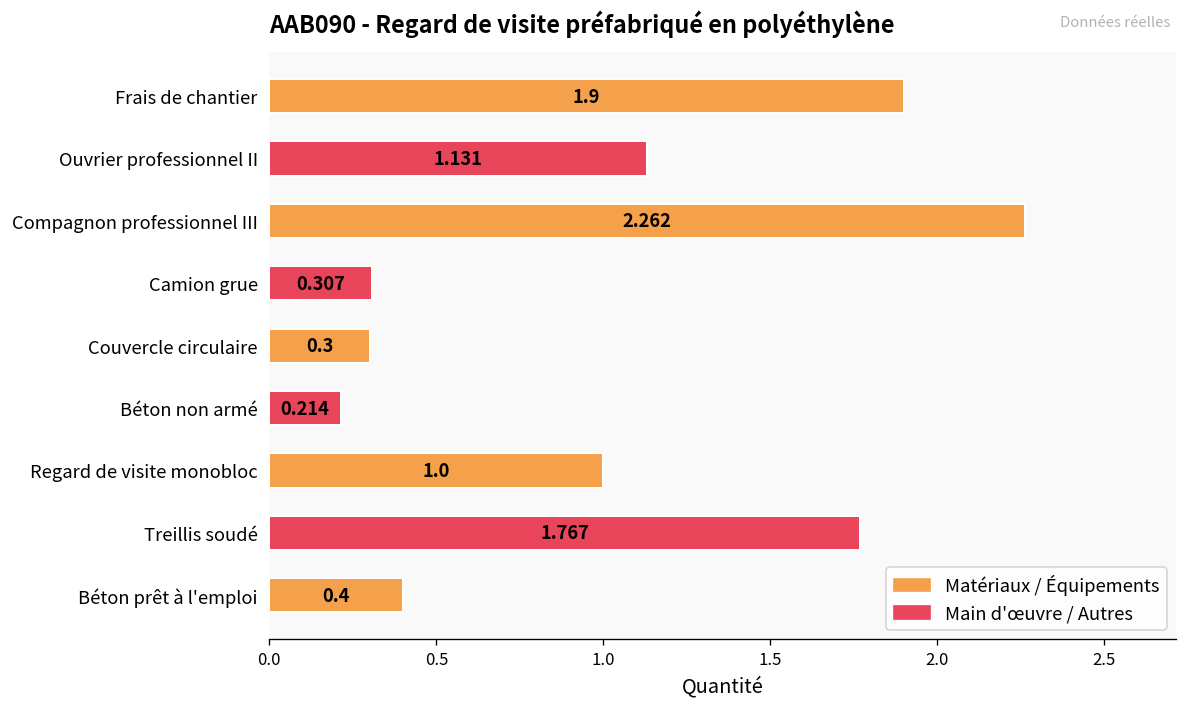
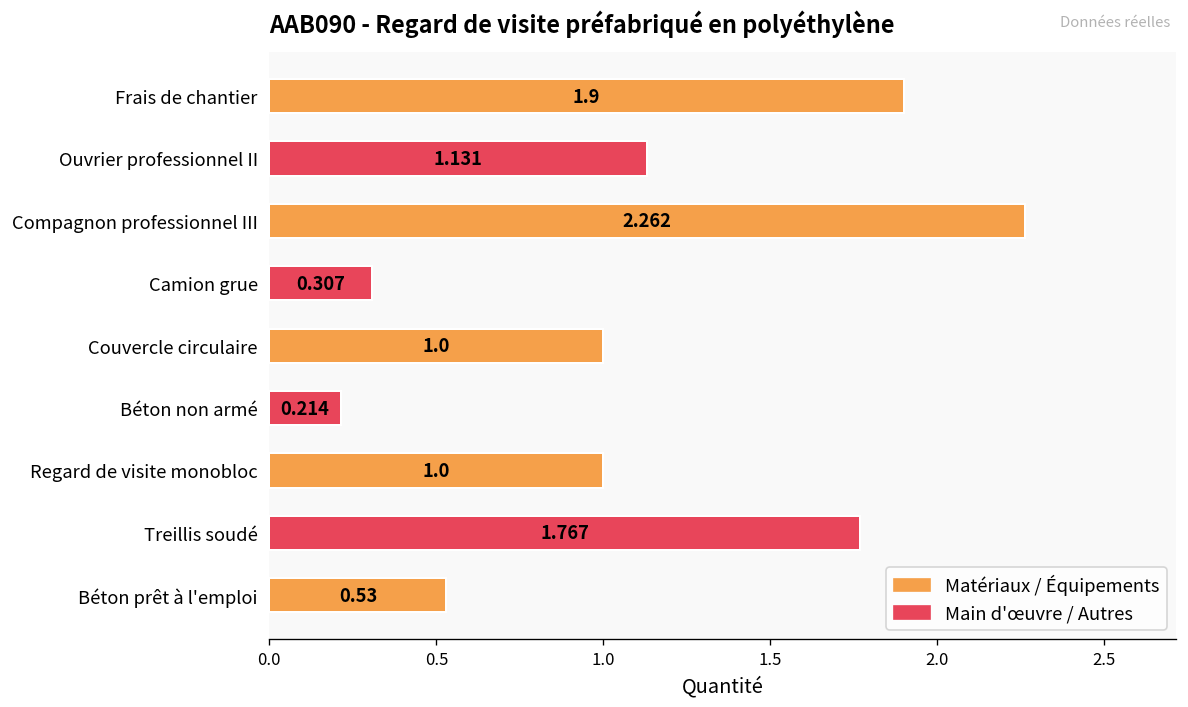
Couvercle circulaire: 0.3 -> 1.0
Béton prêt à l'emploi: 0.4 -> 0.53
